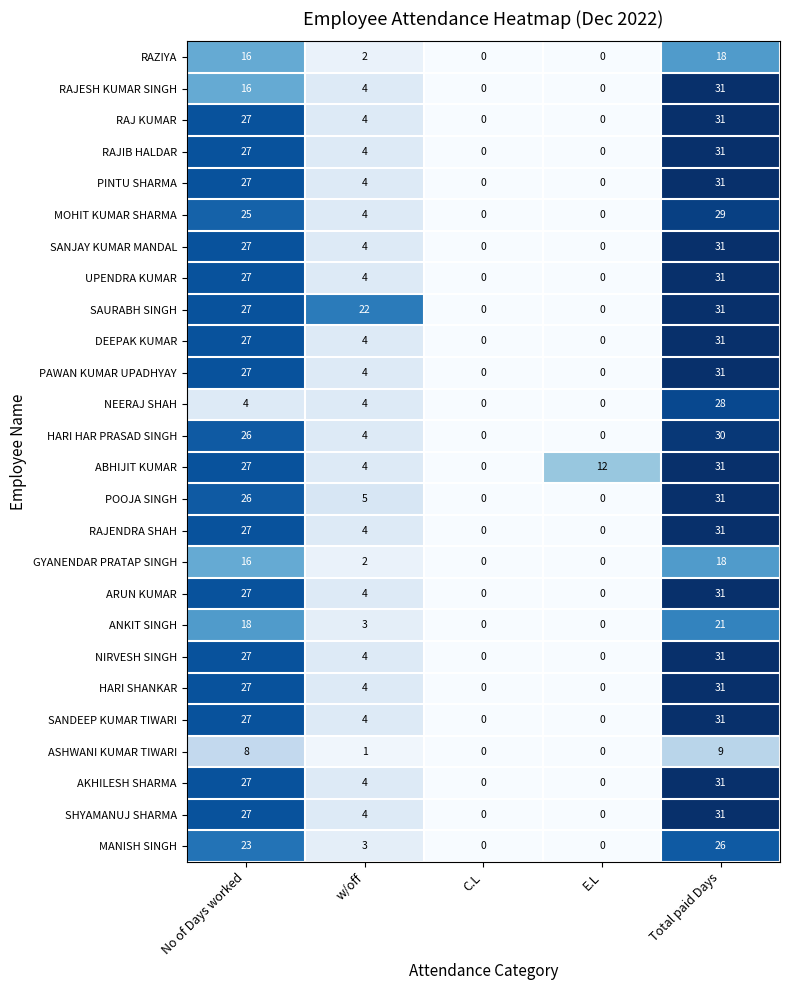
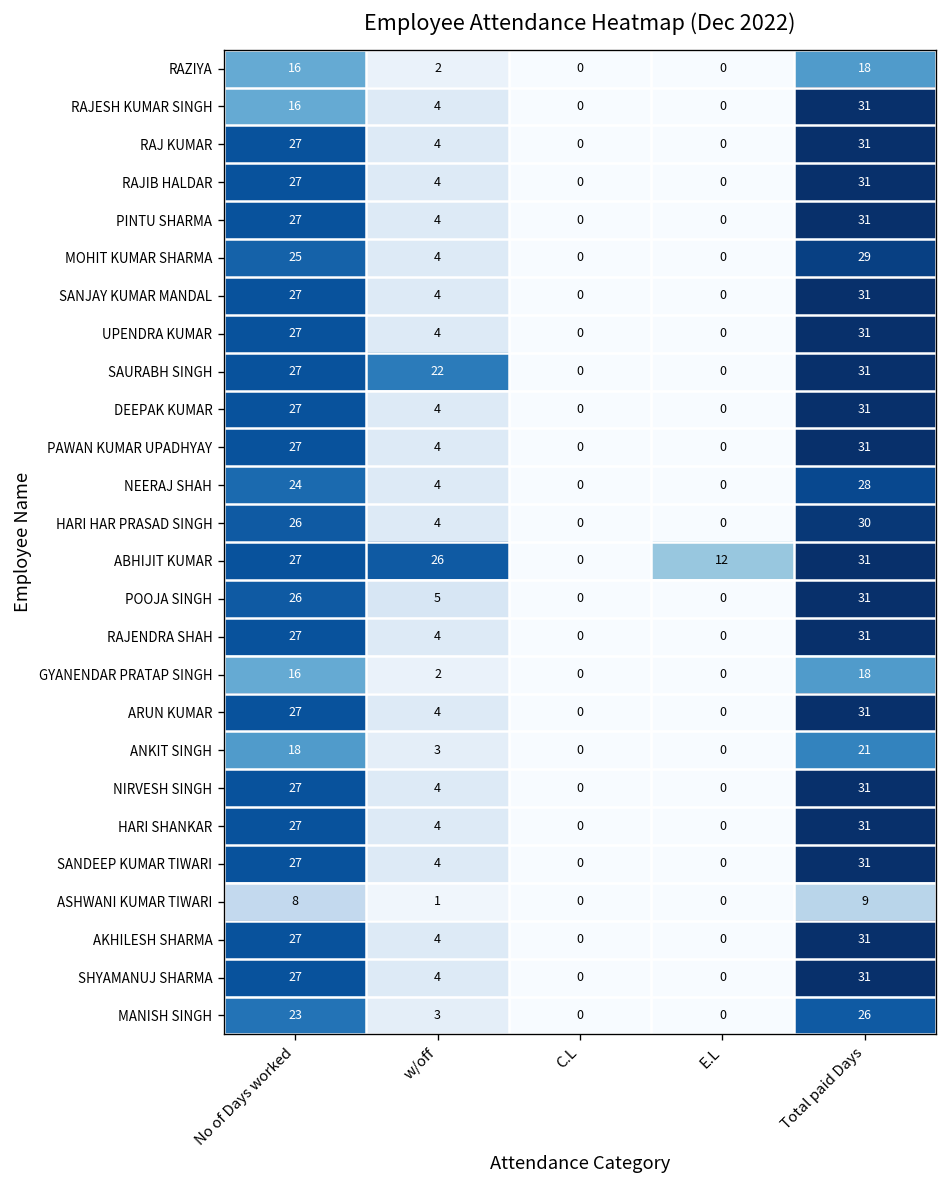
NEERAJ SHAH, No of Days worked: 4 -> 24
ABHIJIT KUMAR, w/off: 4 -> 26
